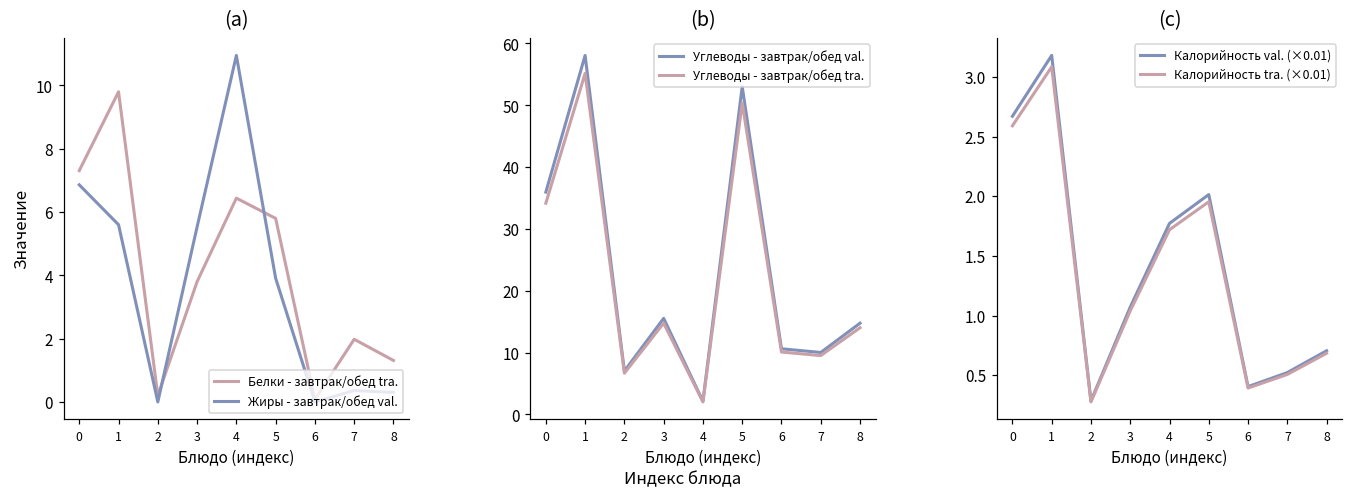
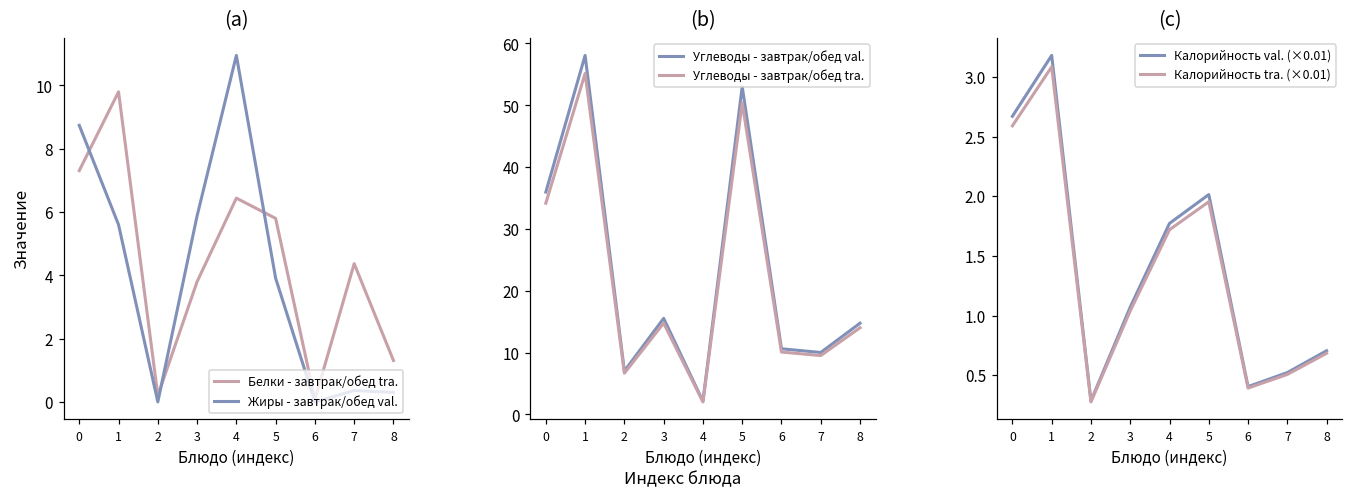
(a), Жиры - завтрак/обед val., 0: 6.9 -> 8.7
(a), Жиры - завтрак/обед val., 3: 5.5 -> 5.9
(a), Белки - завтрак/обед tra., 7: 2.0 -> 4.4
